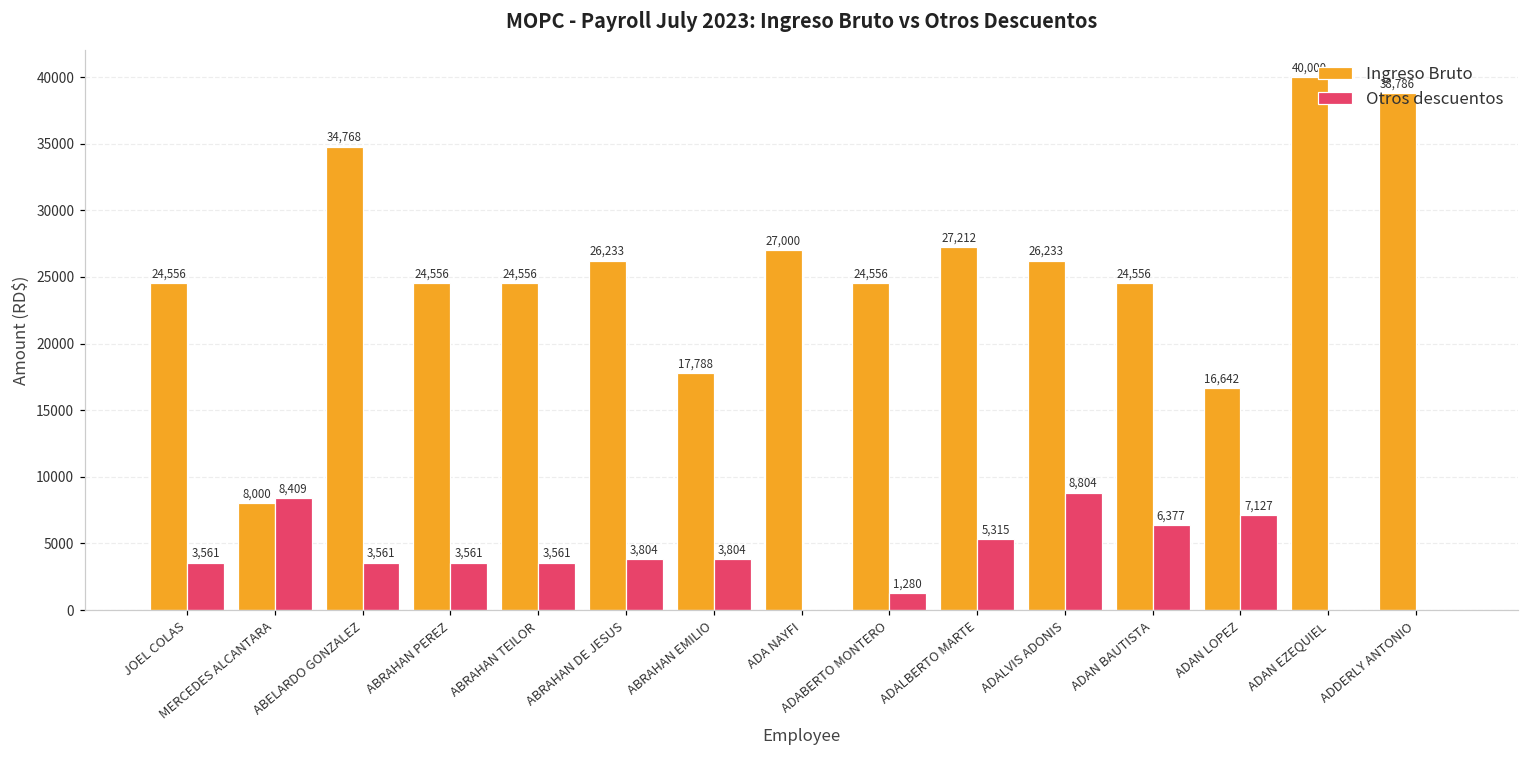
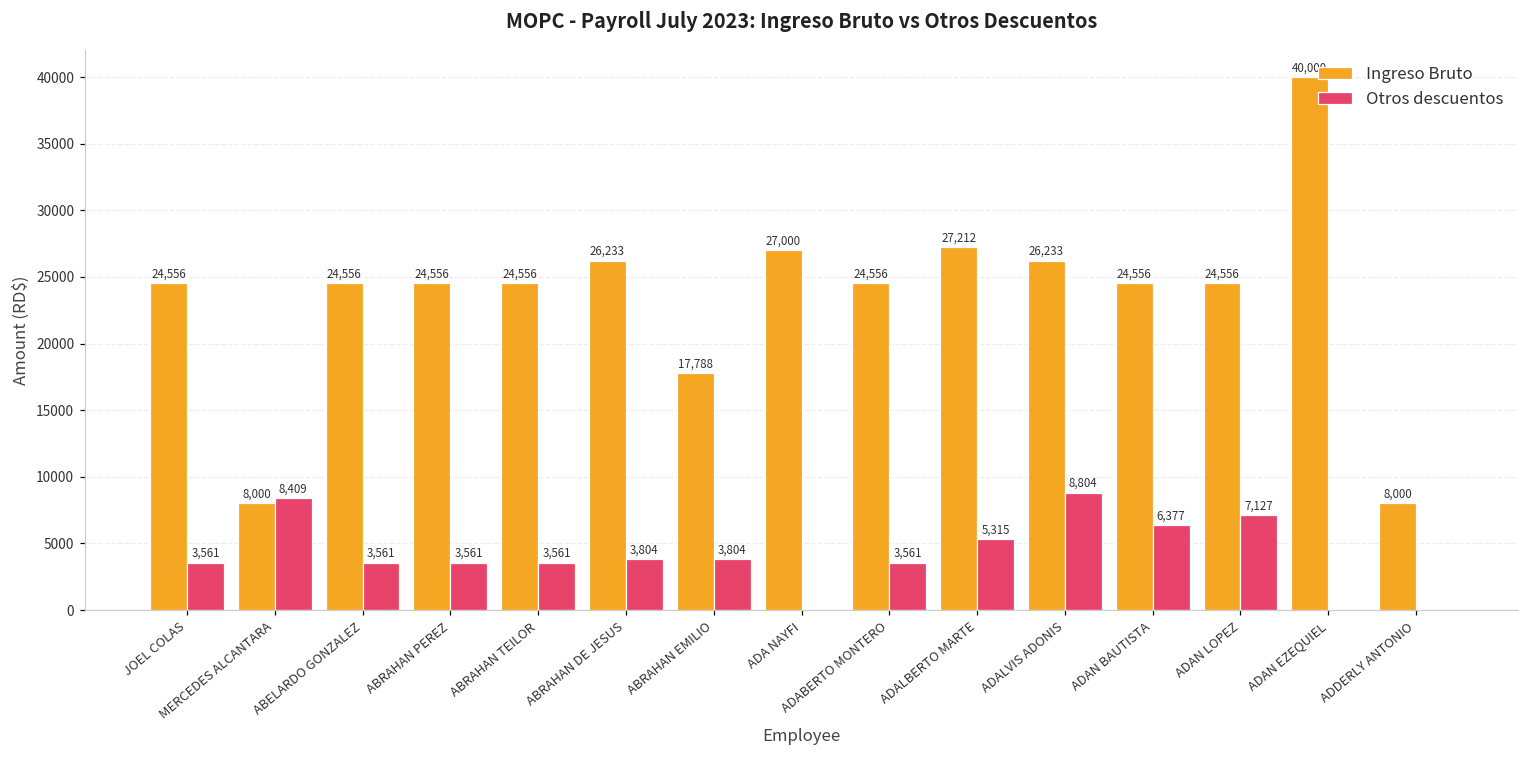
Ingreso Bruto, ABELARDO GONZALEZ: 34,768 -> 24,556
Otros descuentos, ADABERTO MONTERO: 1,280 -> 3,561
Ingreso Bruto, ADAN LOPEZ: 16,642 -> 24,556
Ingreso Bruto, ADDERLY ANTONIO: 38,786 -> 8,000
